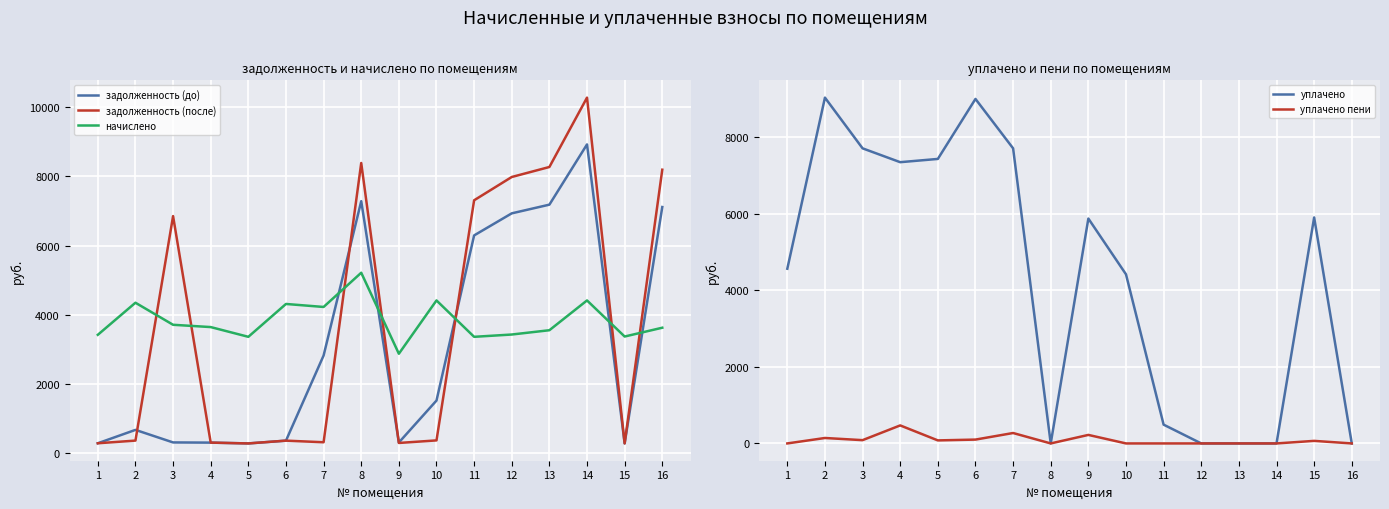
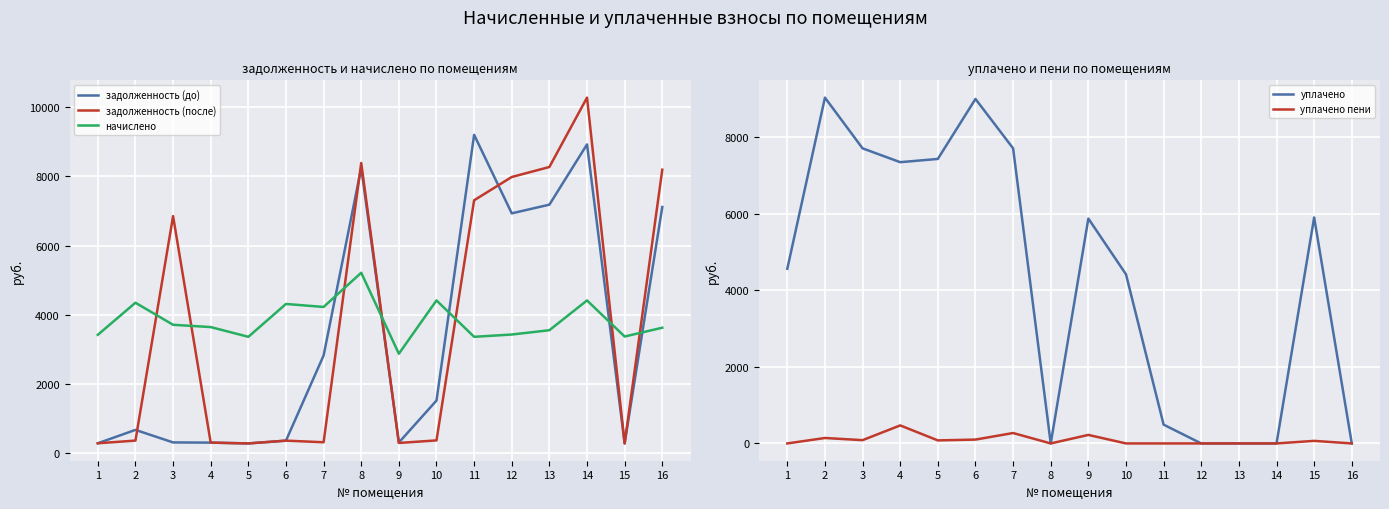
задолженность и начислено по помещениям, задолженность (до), 8: 7300 -> 8200
задолженность и начислено по помещениям, задолженность (до), 11: 6300 -> 9200
